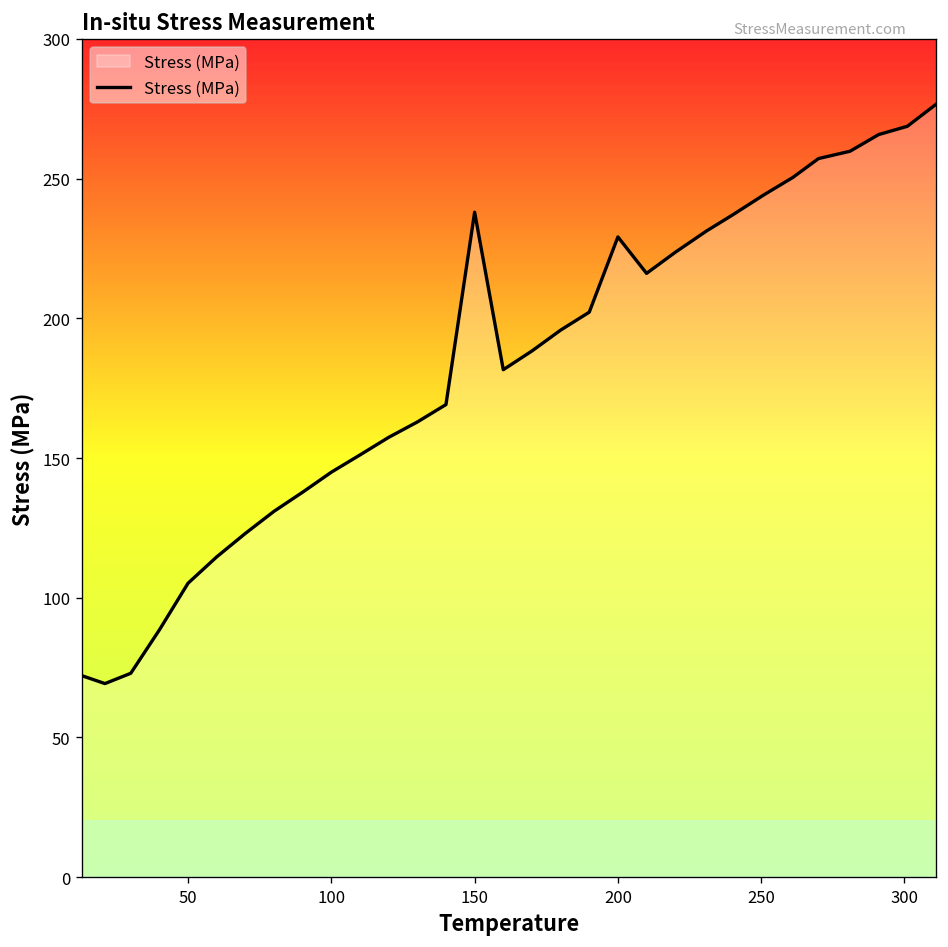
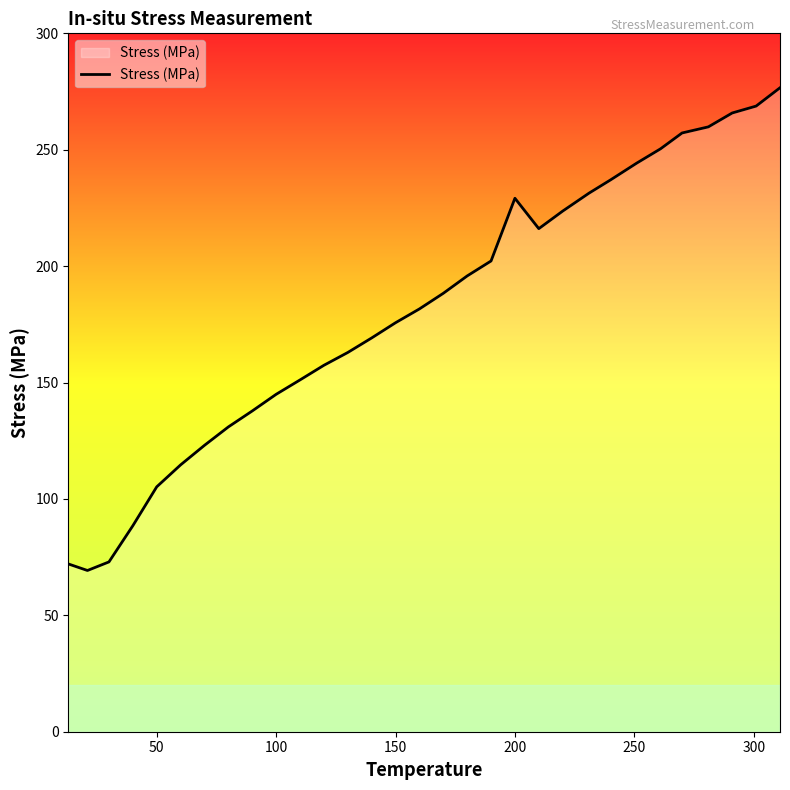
150: 238 -> 176
